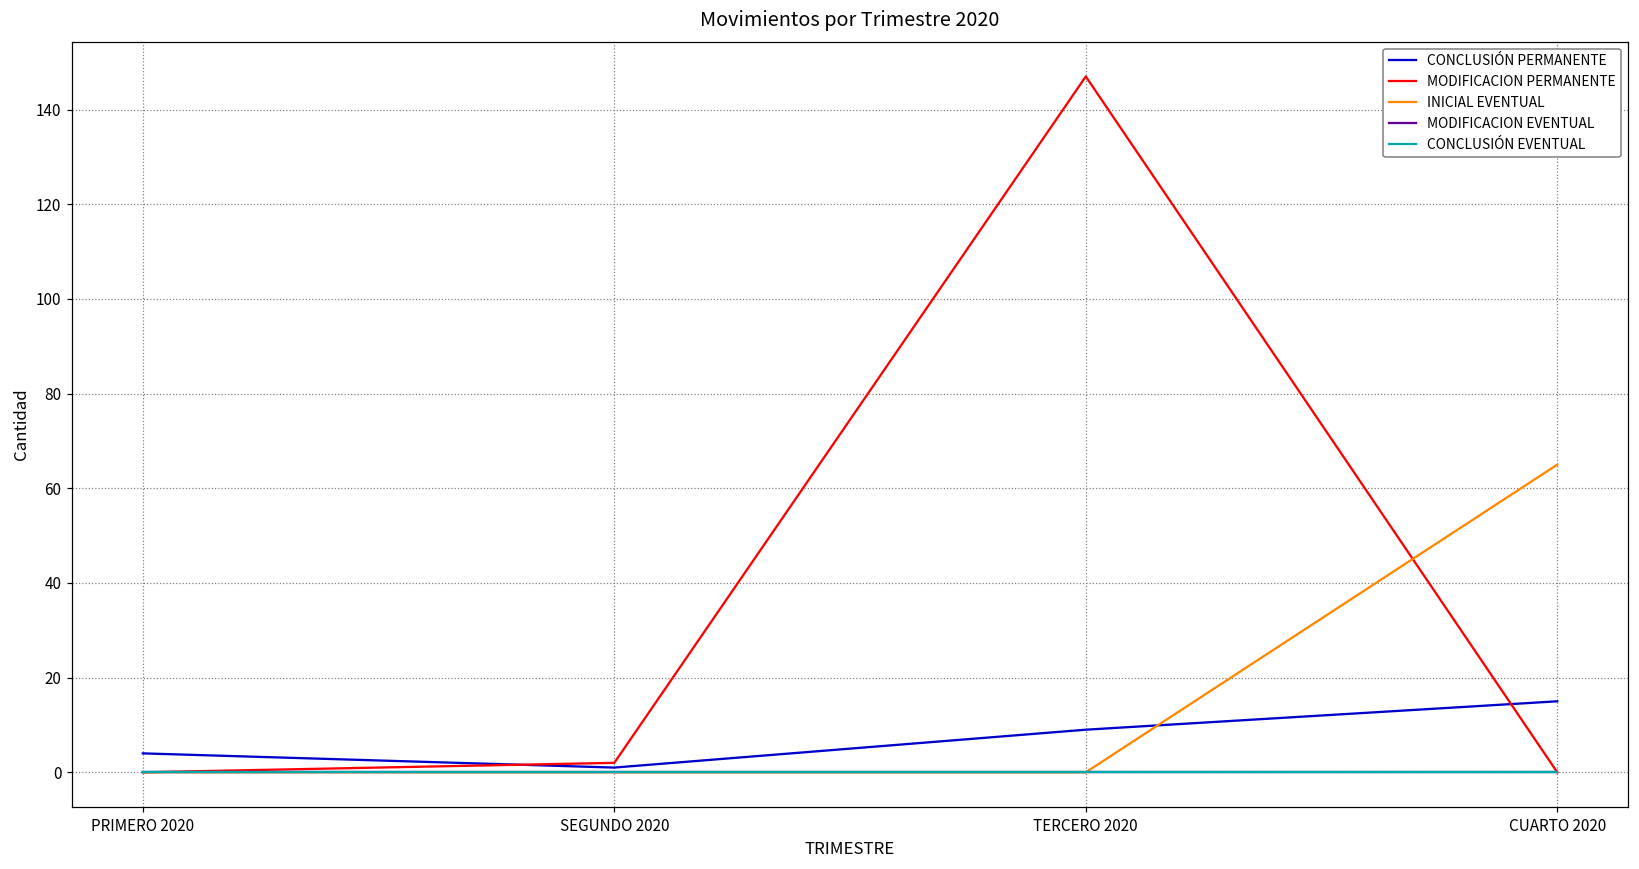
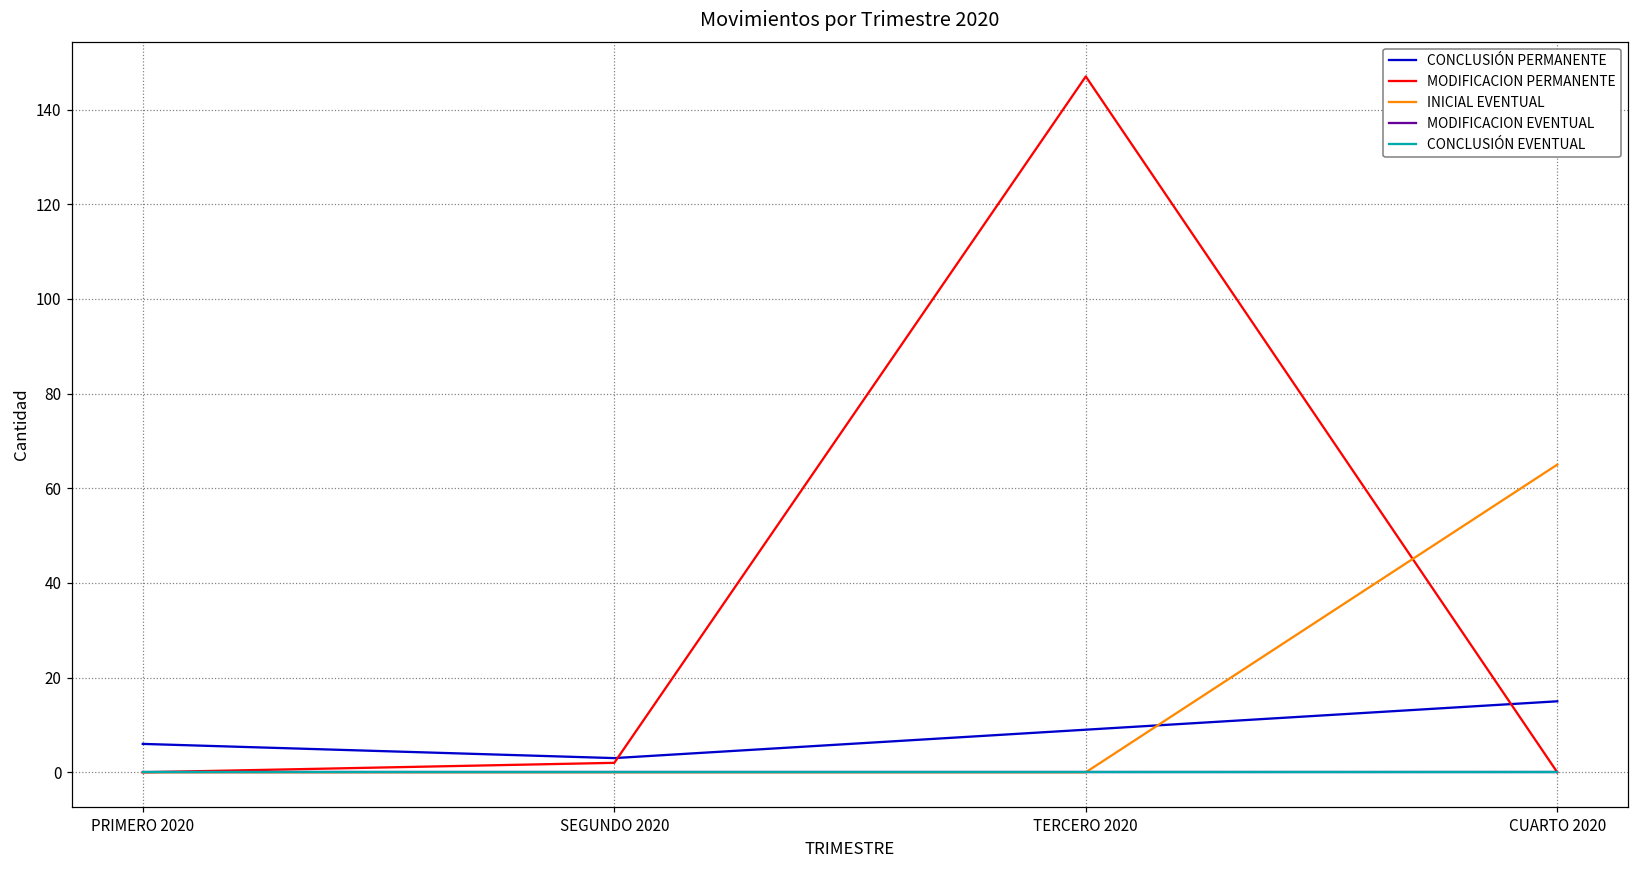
CONCLUSIÓN PERMANENTE, PRIMERO 2020: 4 -> 6
CONCLUSIÓN PERMANENTE, SEGUNDO 2020: 1 -> 3
